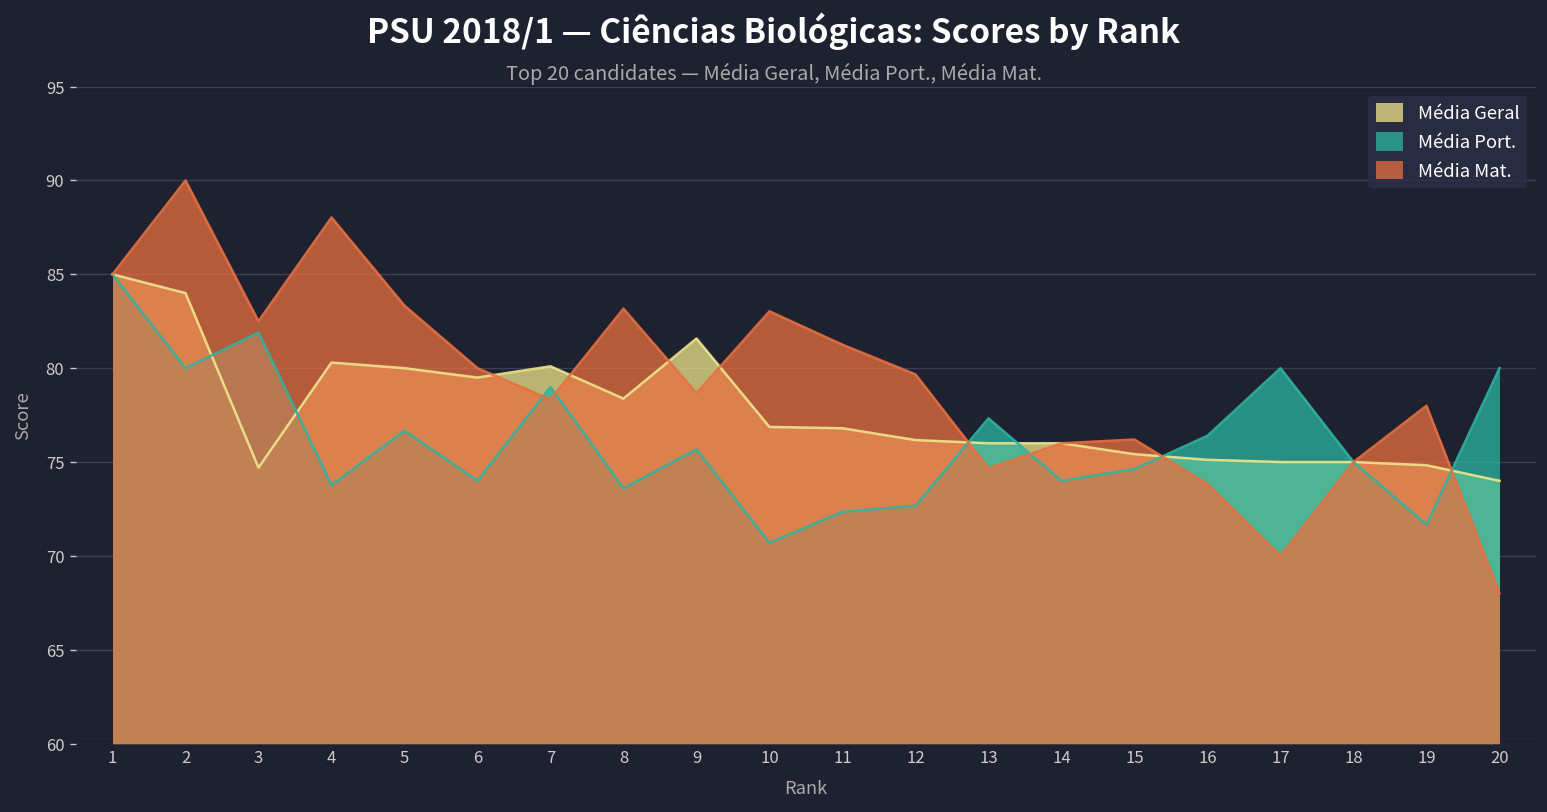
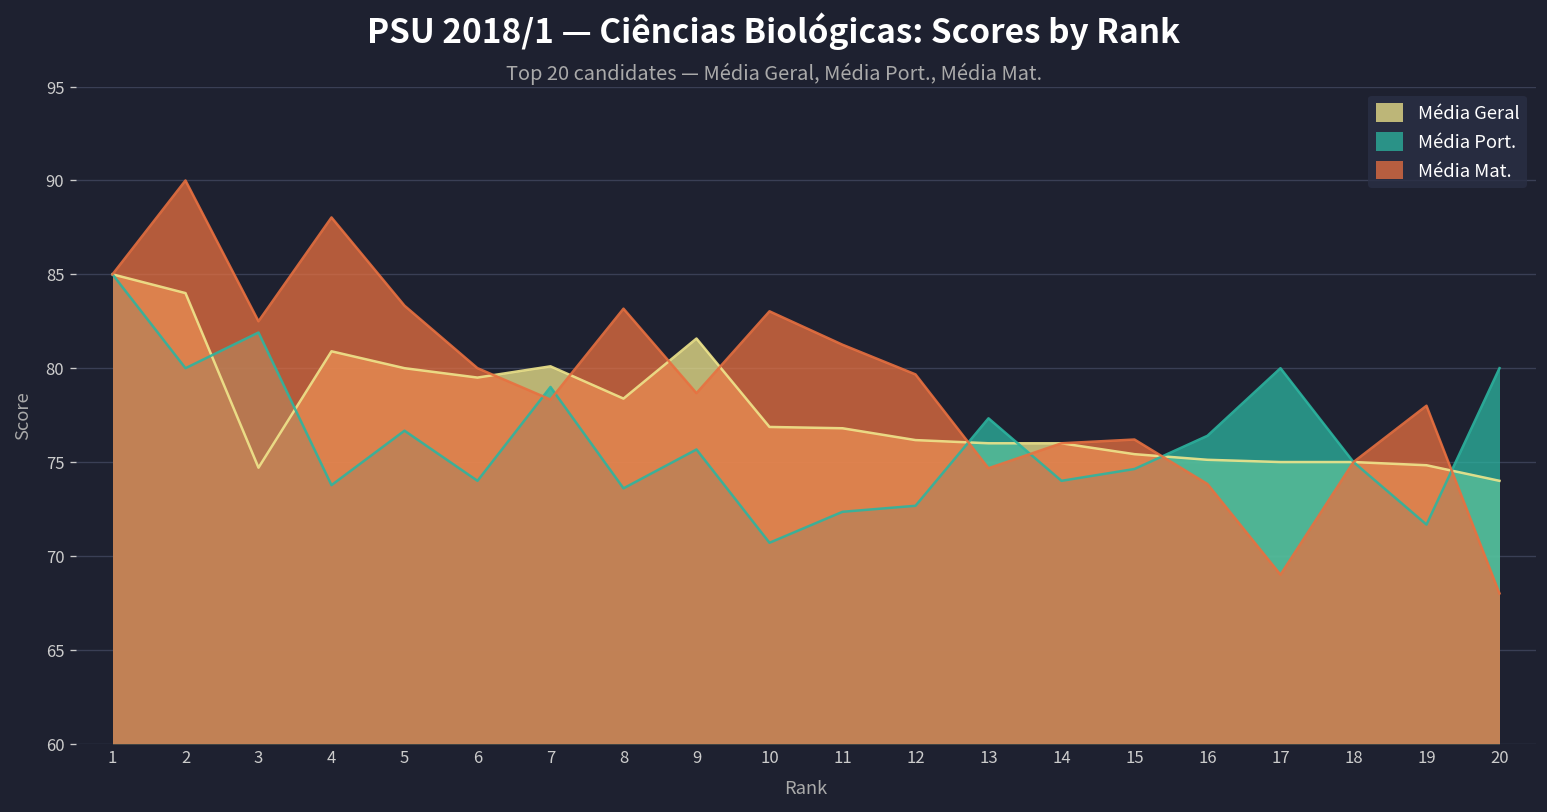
Média Geral, 4: 80.3 -> 80.9
Média Mat., 17: 70 -> 69
